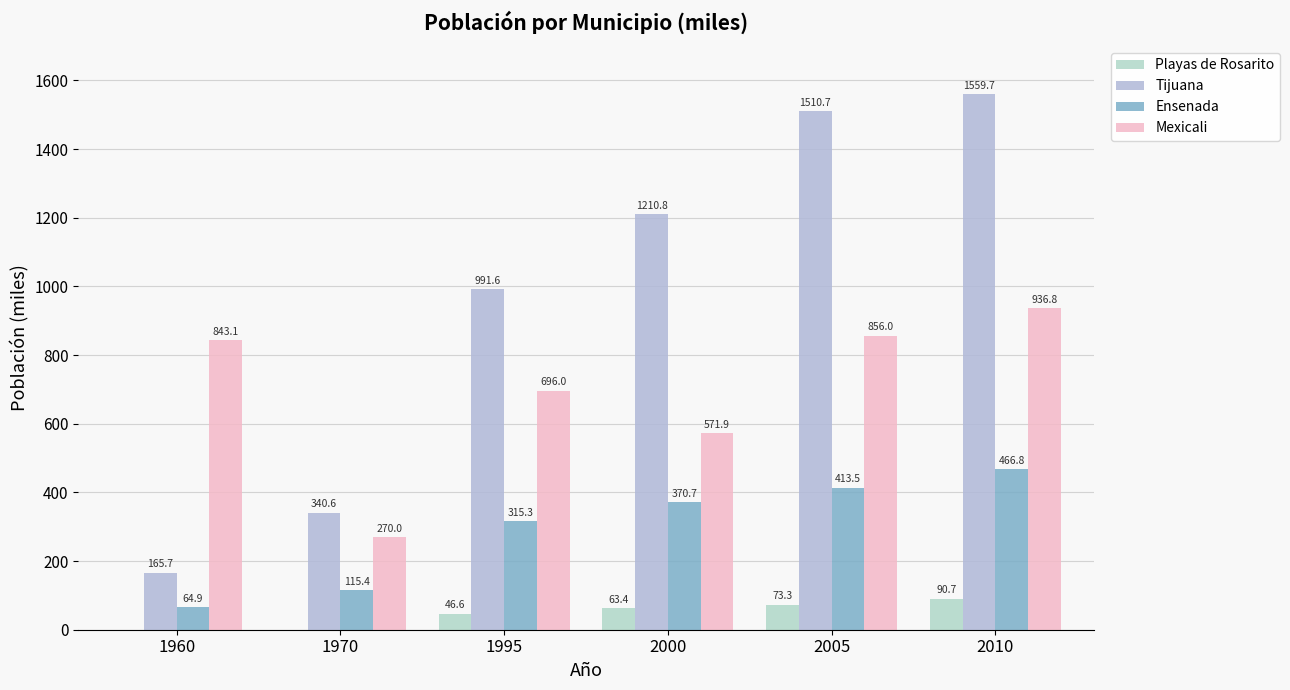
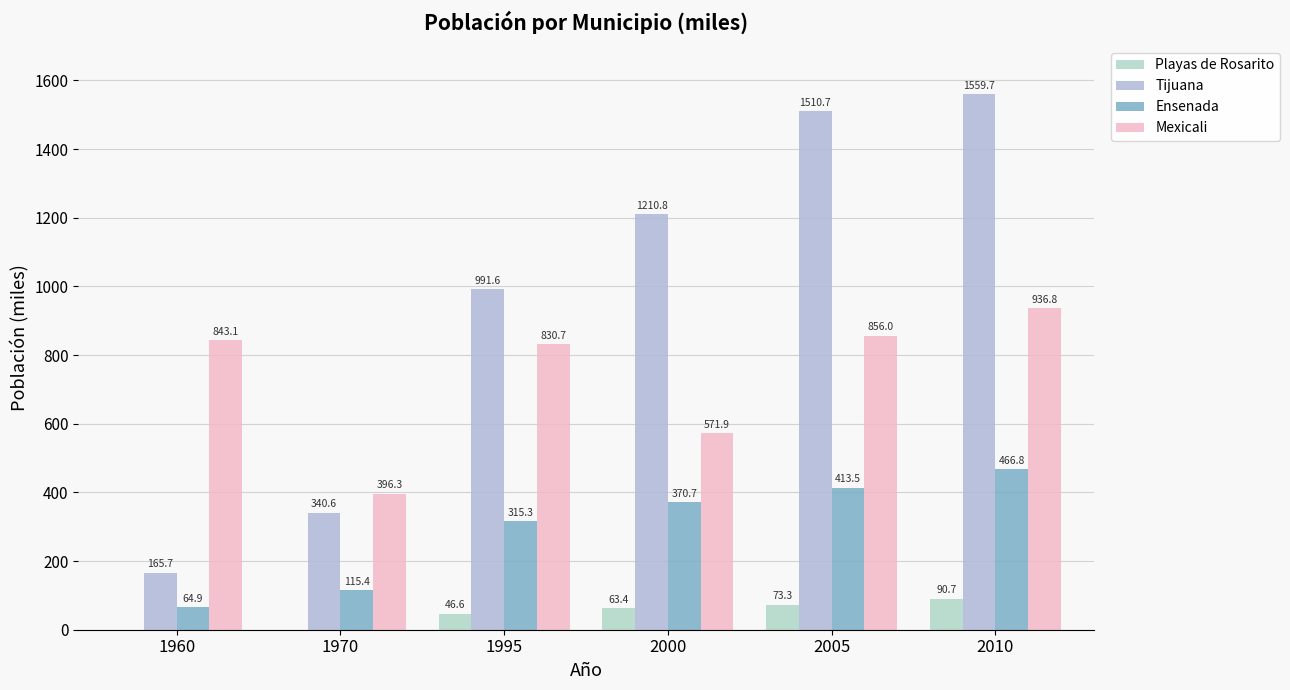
Mexicali, 1970: 270.0 -> 396.3
Mexicali, 1995: 696.0 -> 830.7
